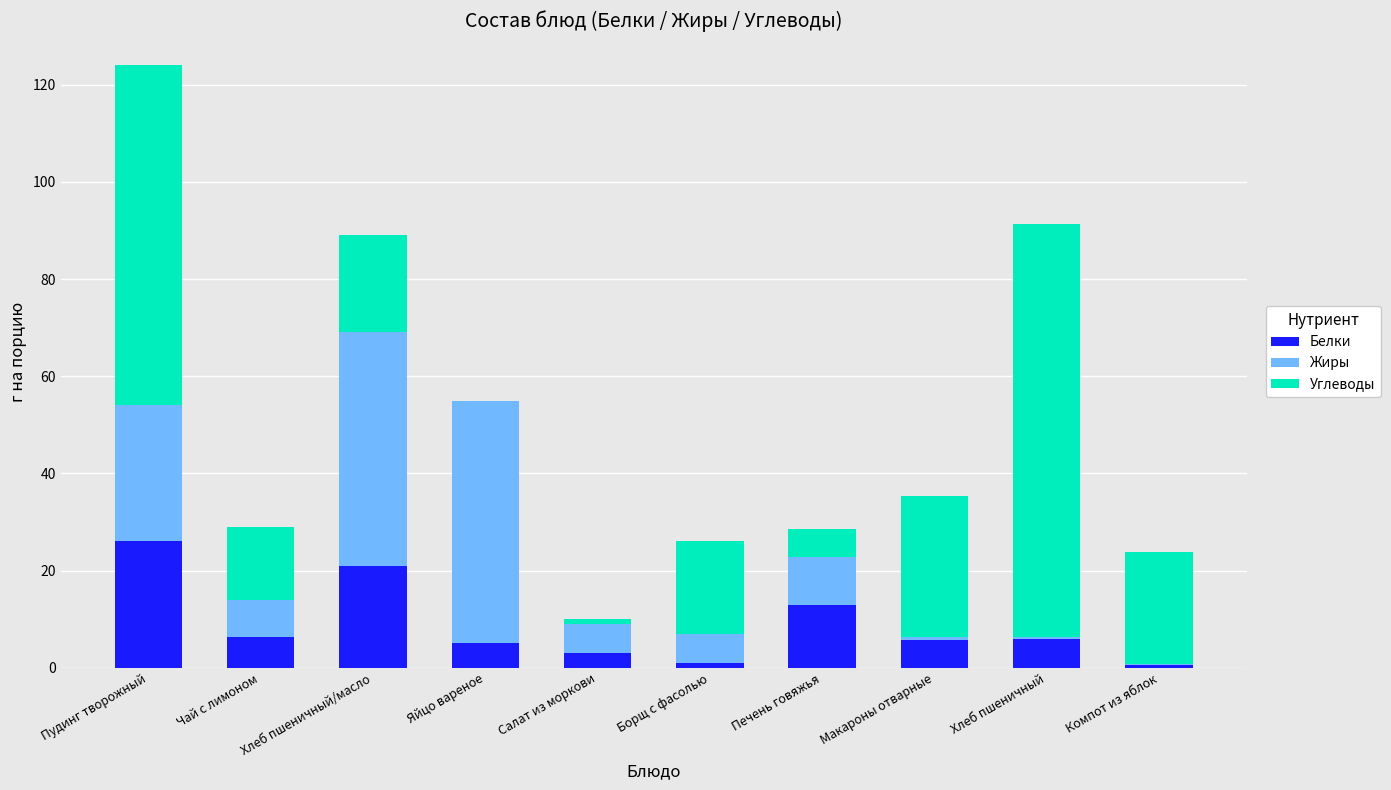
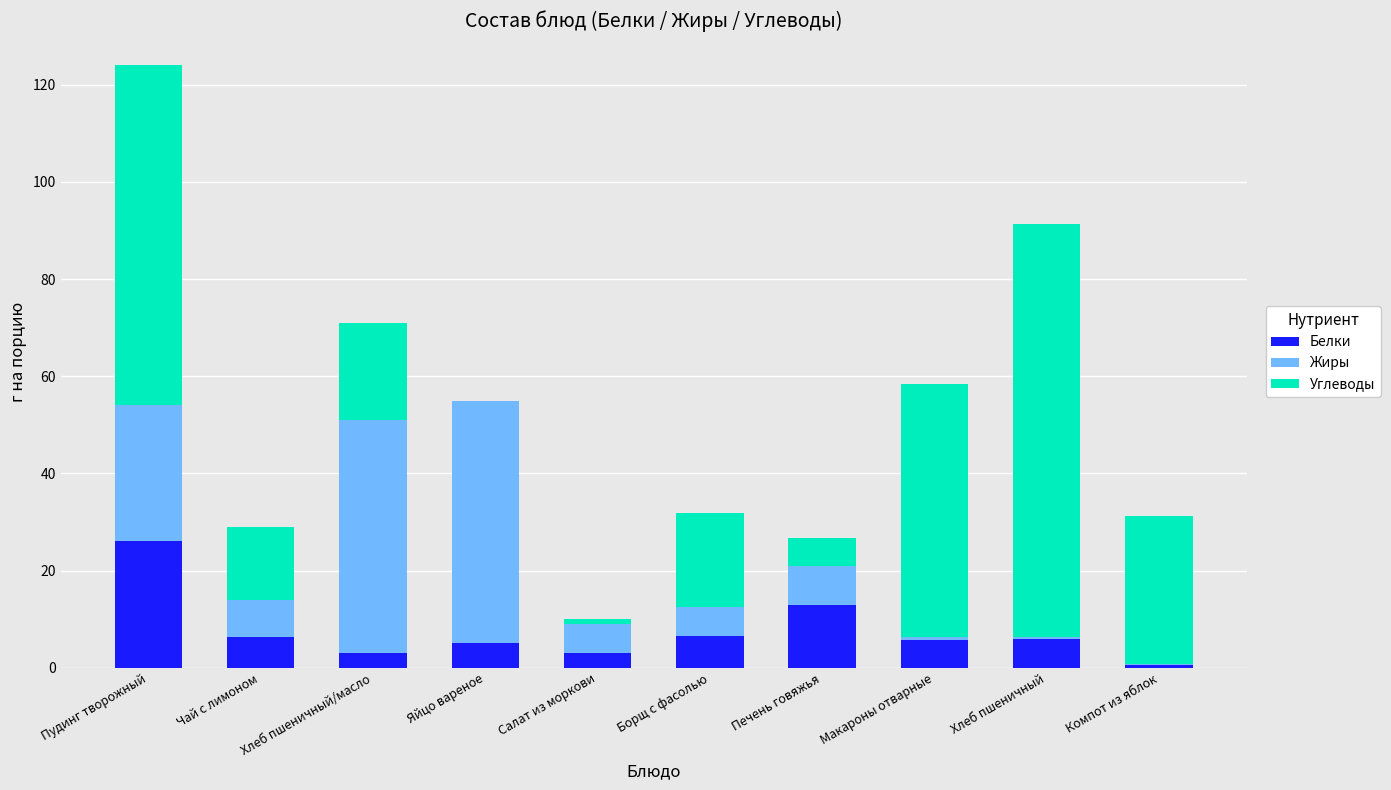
Белки, Хлеб пшеничный/масло: 21 -> 3
Белки, Борщ с фасолью: 1 -> 7
Жиры, Печень говяжья: 10 -> 8
Углеводы, Макароны отварные: 29 -> 52
Углеводы, Компот из яблок: 23 -> 31
